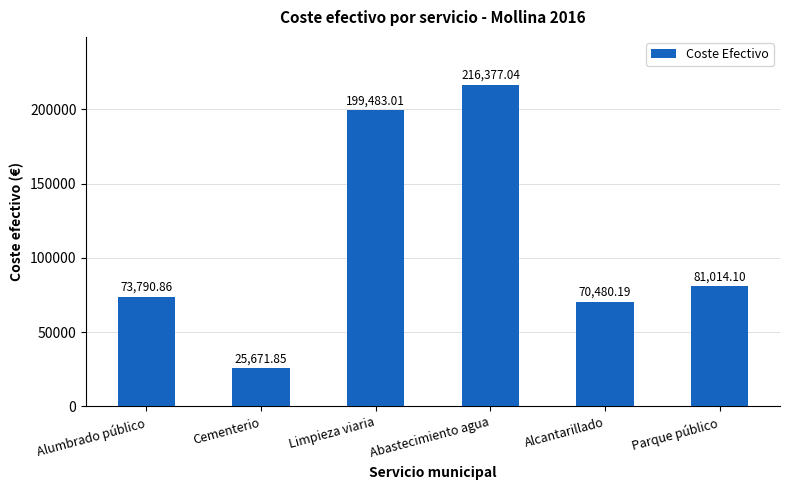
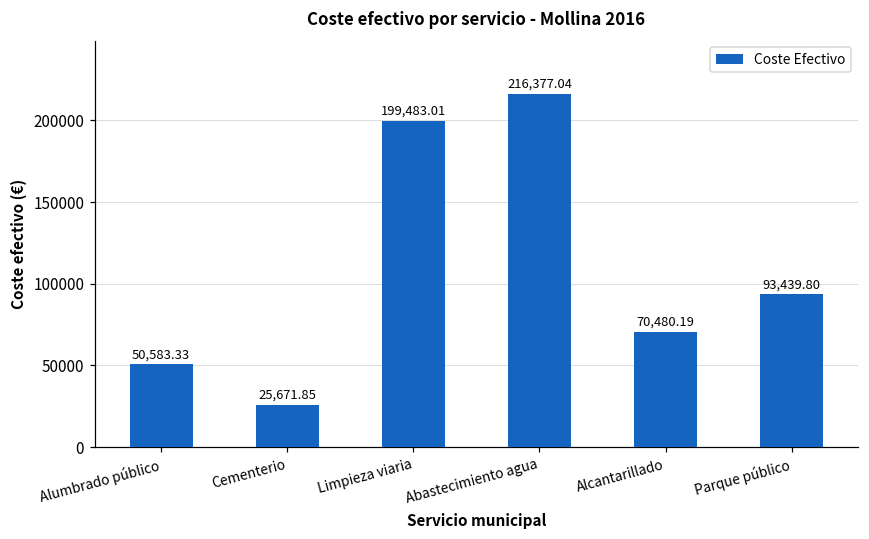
Alumbrado público: 73,790.86 -> 50,583.33
Parque público: 81,014.10 -> 93,439.80
